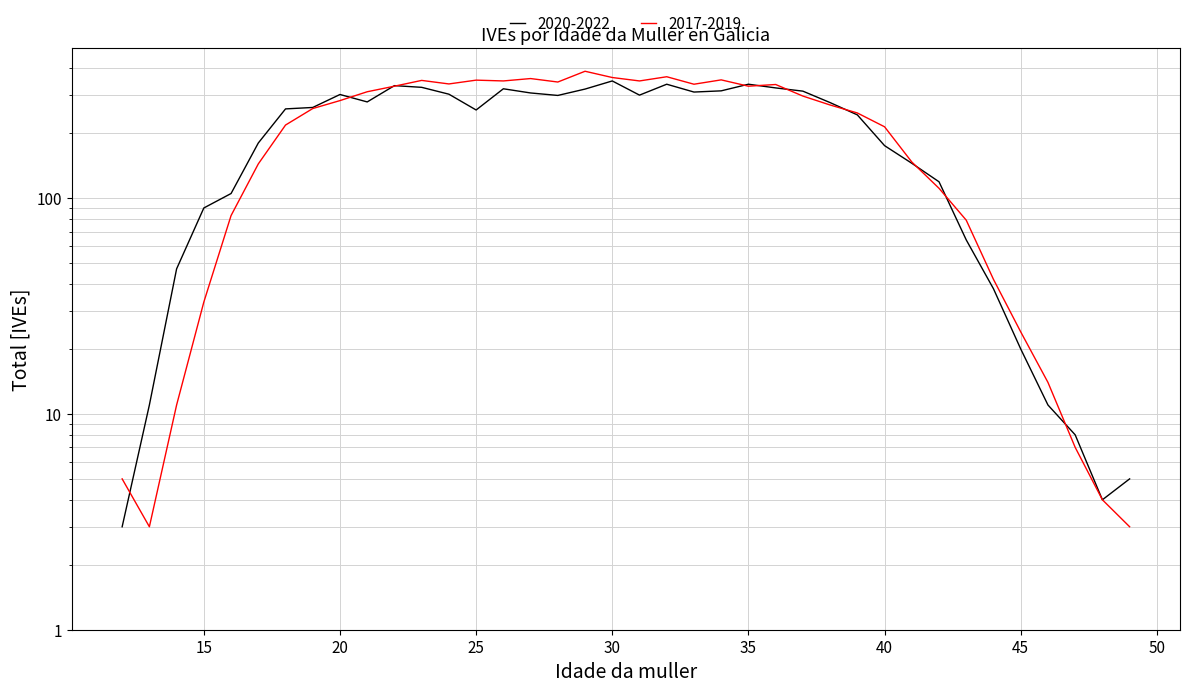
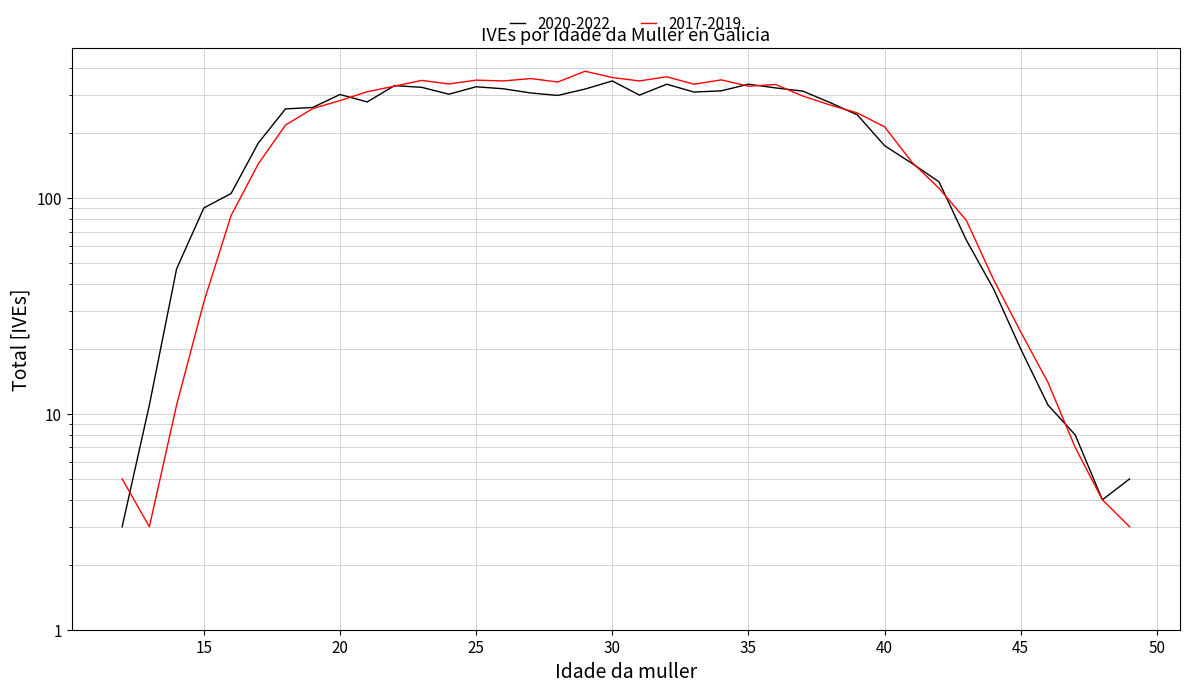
2020-2022, 25: 260 -> 330
